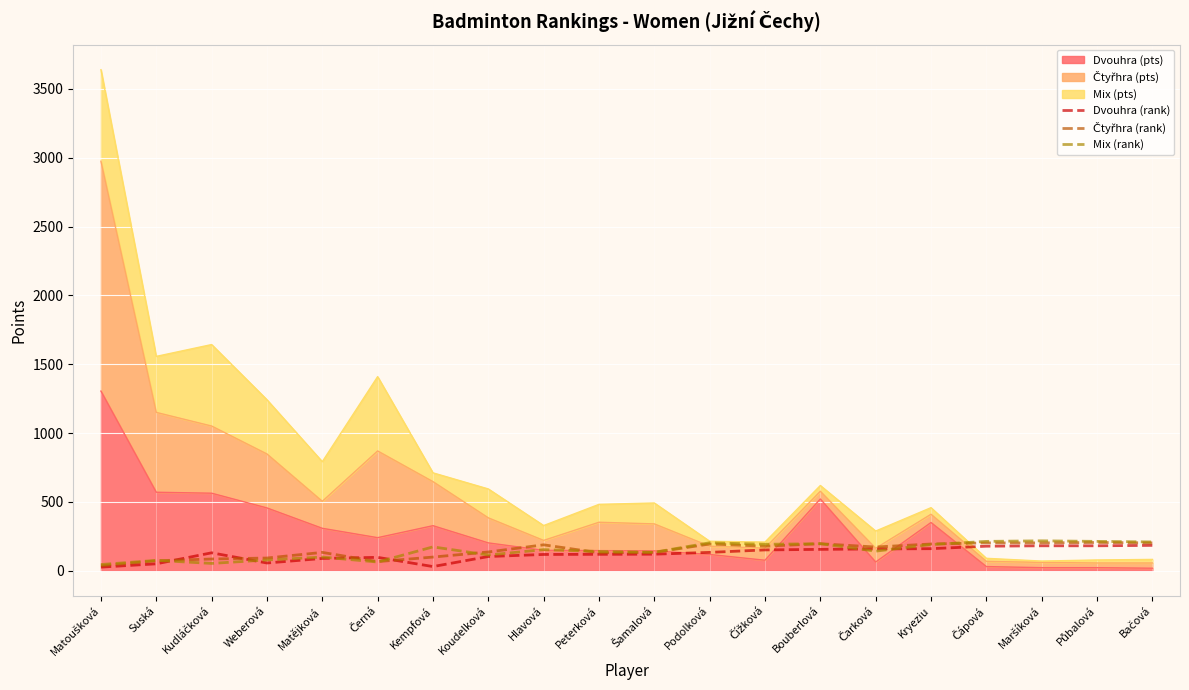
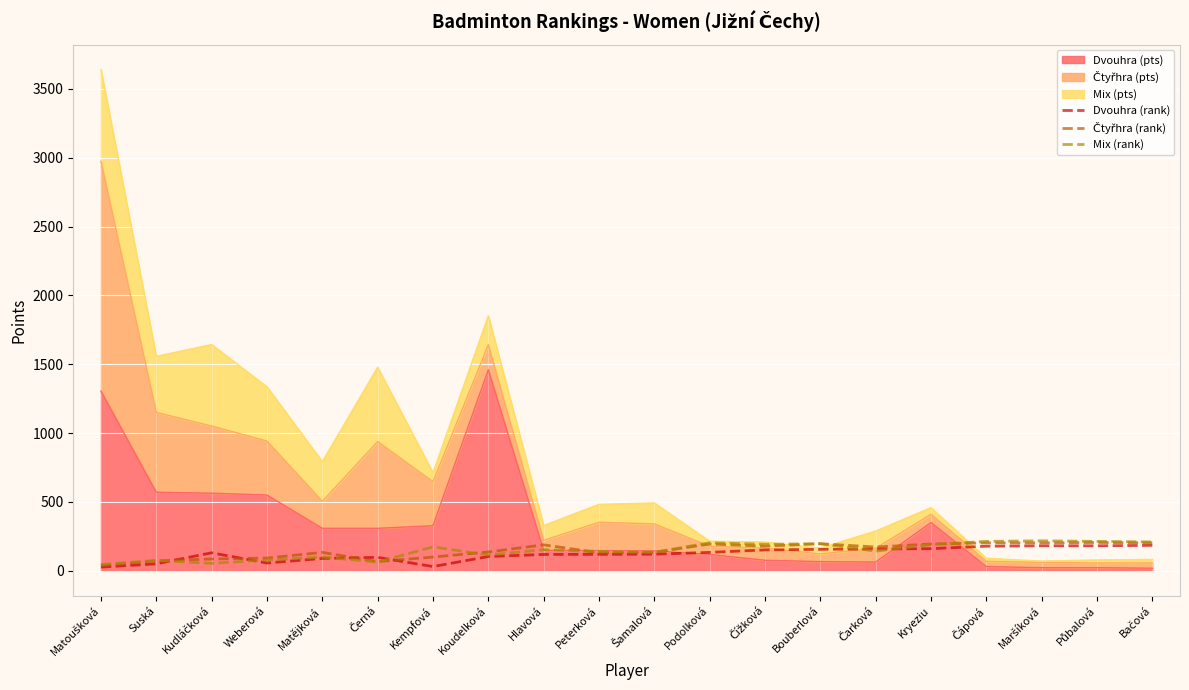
Dvouhra (pts), Weberová: 460 -> 550
Dvouhra (pts), Černá: 240 -> 310
Dvouhra (pts), Koudelková: 200 -> 1460
Dvouhra (pts), Bouberlová: 520 -> 70
